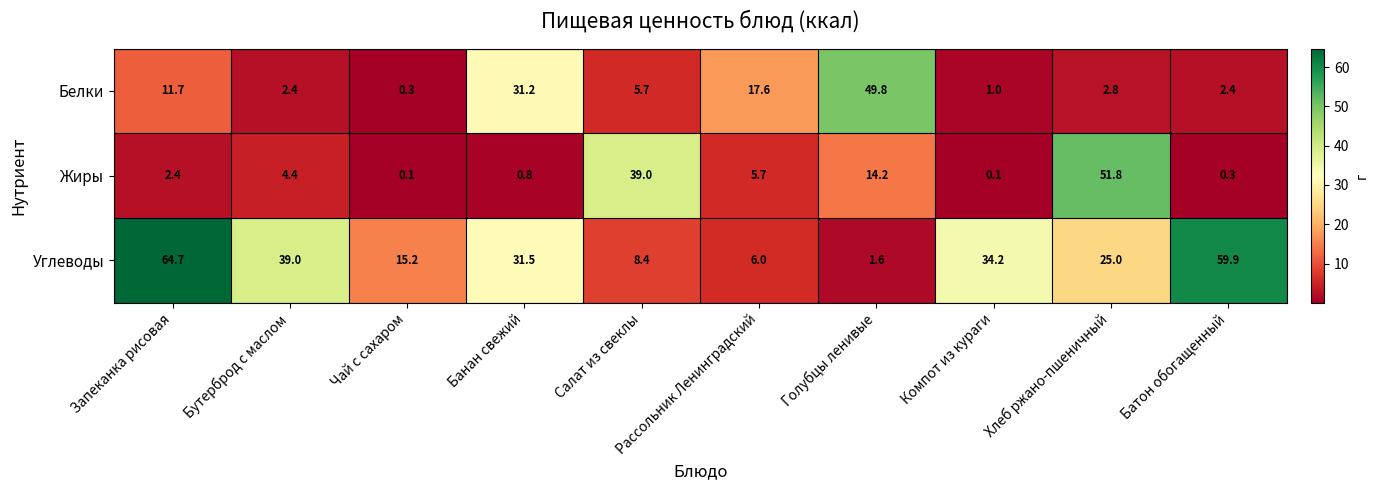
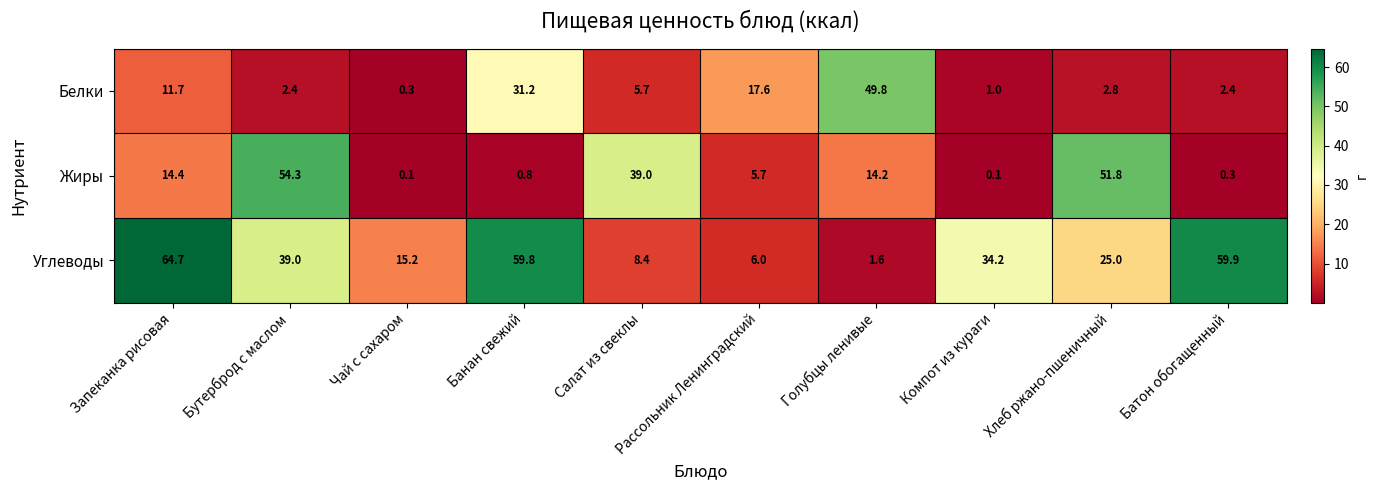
Жиры, Запеканка рисовая: 2.4 -> 14.4
Жиры, Бутерброд с маслом: 4.4 -> 54.3
Углеводы, Банан свежий: 31.5 -> 59.8
